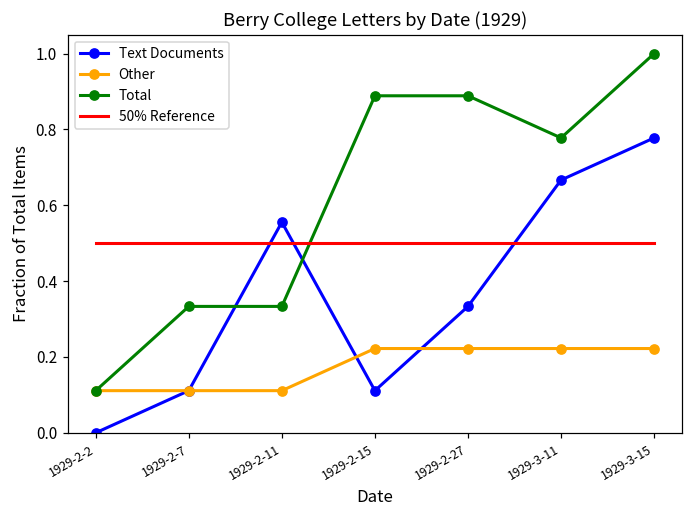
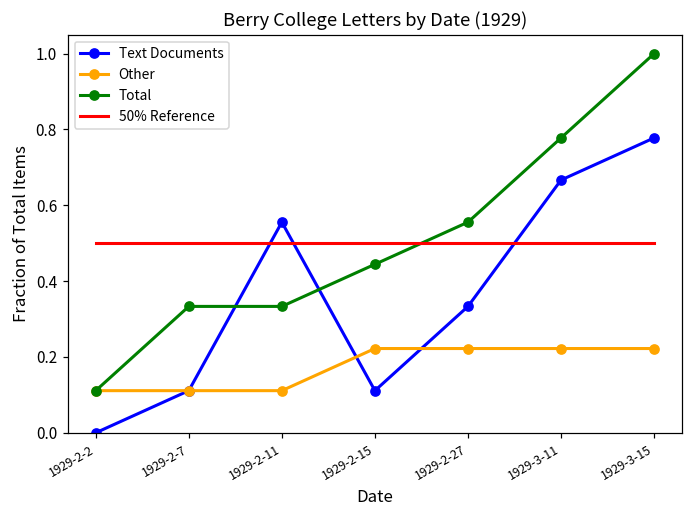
Total, 1929-2-15: 0.89 -> 0.44
Total, 1929-2-27: 0.89 -> 0.56
